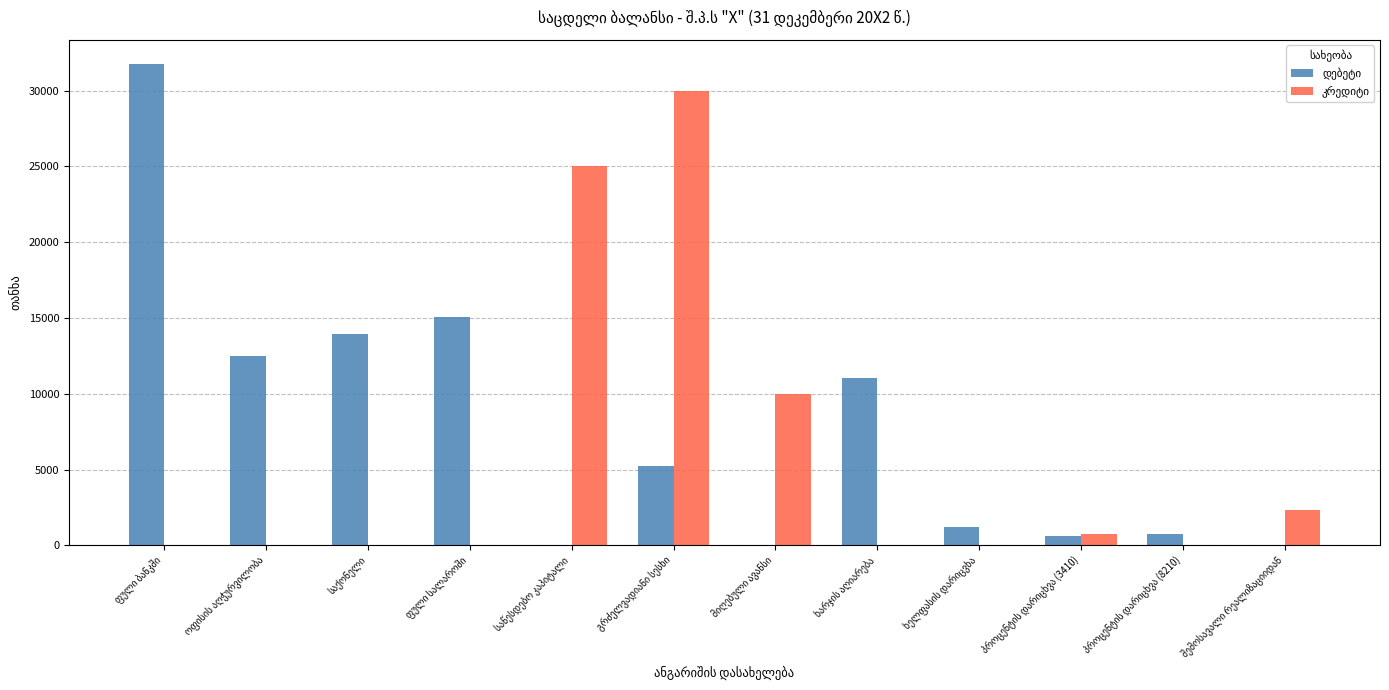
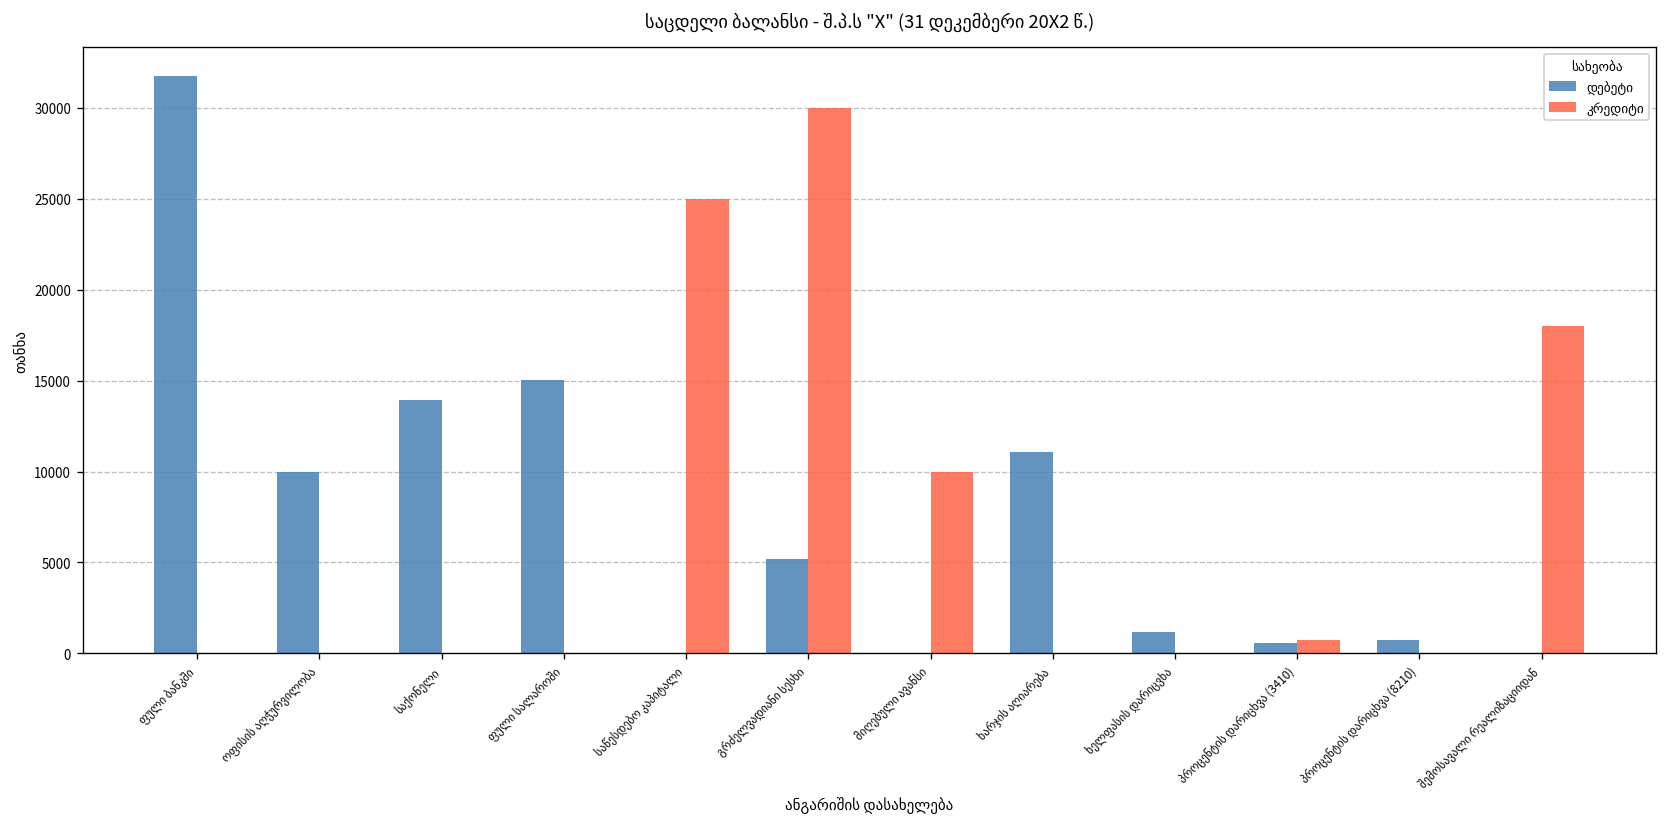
დებეტი, ოფისის აღჭურვილობა: 12500 -> 10000
კრედიტი, შემოსავალი რეალიზაციიდან: 2300 -> 18000
